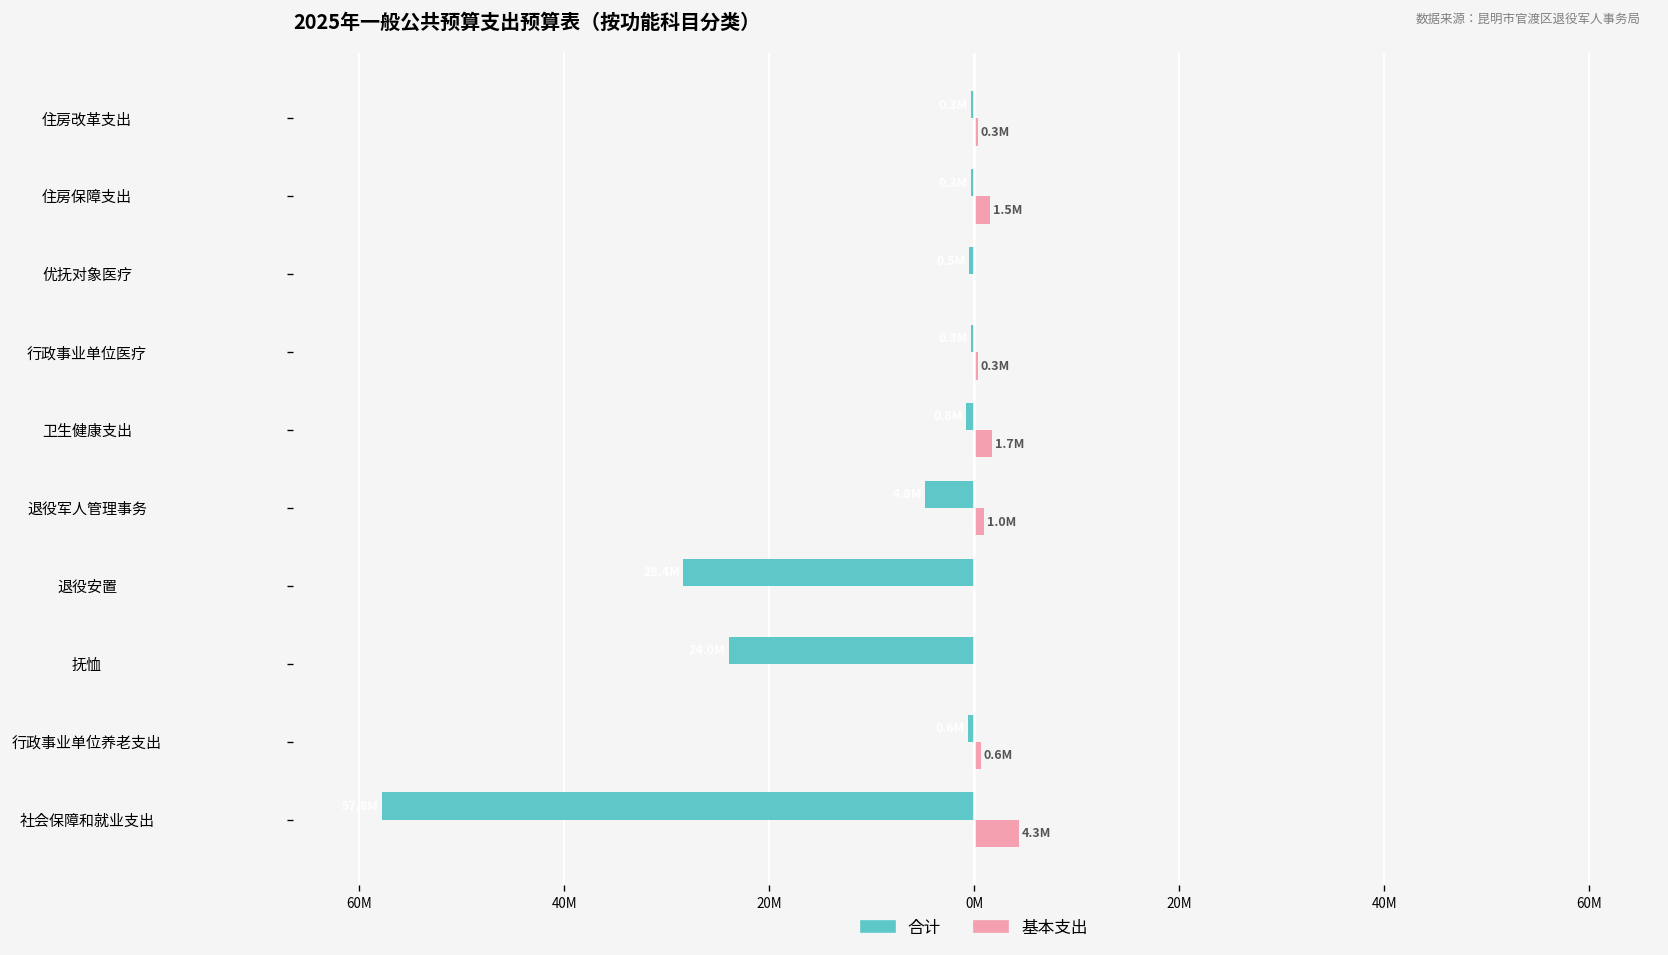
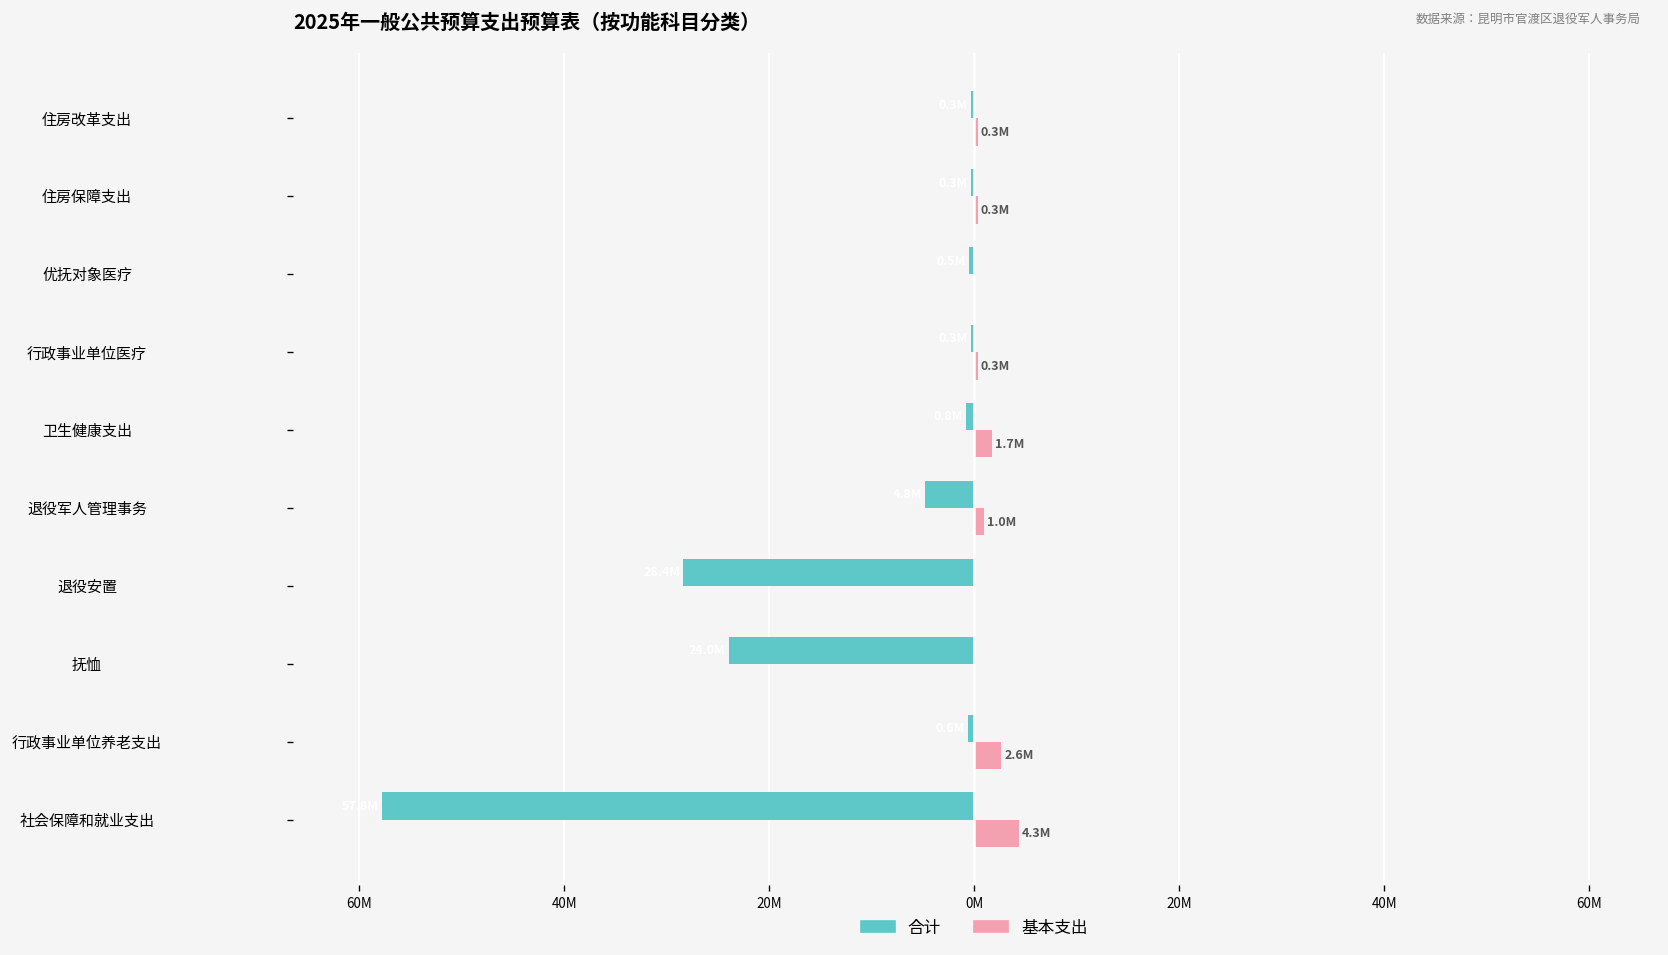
基本支出, 住房保障支出: 1.5M -> 0.3M
基本支出, 行政事业单位养老支出: 0.6M -> 2.6M
